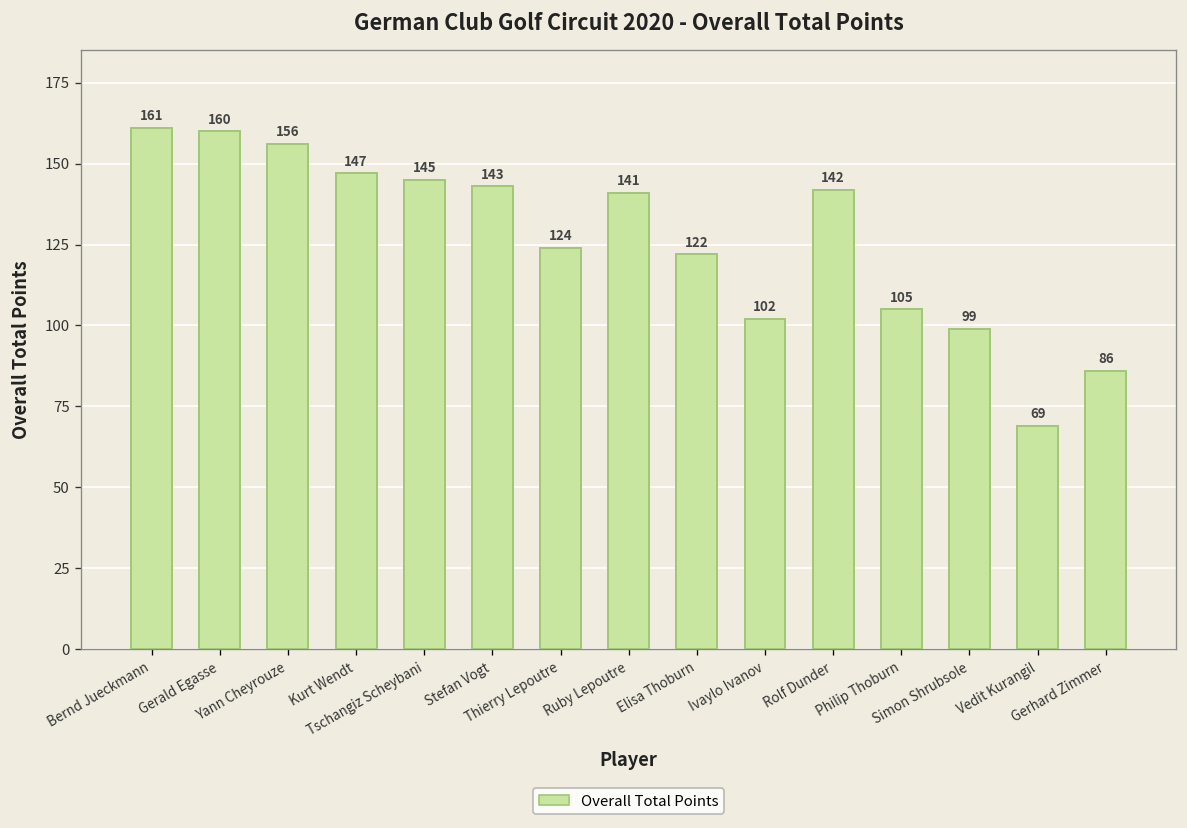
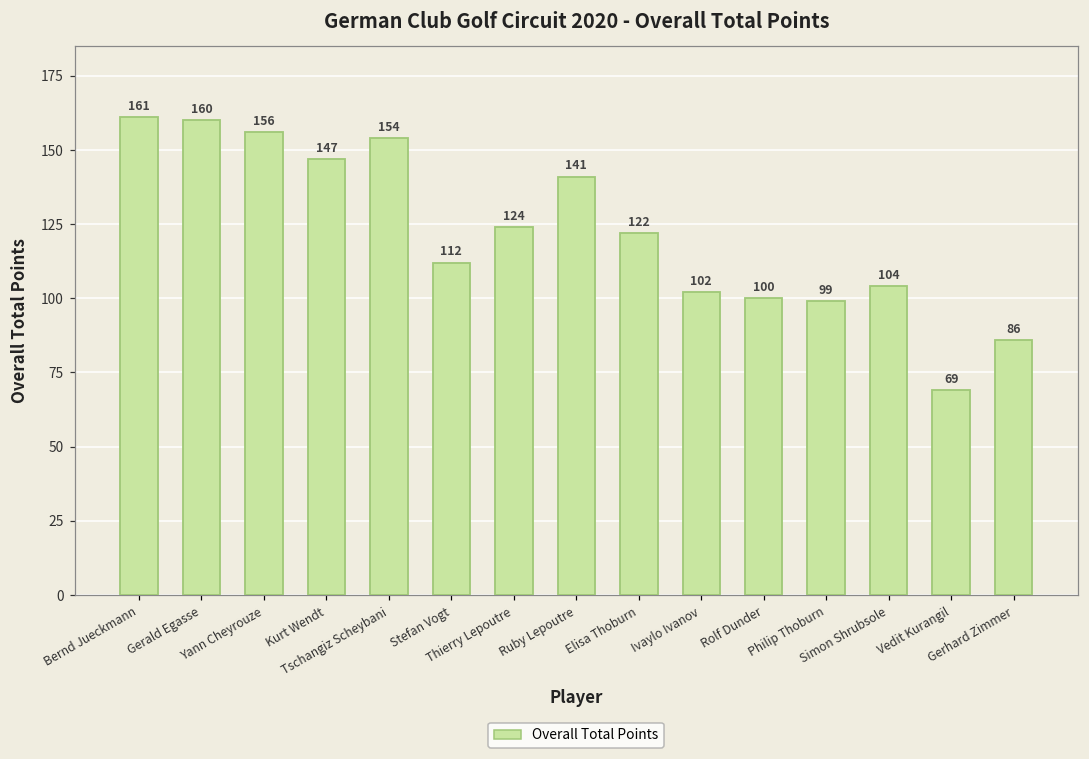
Tschangiz Scheybani: 145 -> 154
Stefan Vogt: 143 -> 112
Rolf Dunder: 142 -> 100
Philip Thoburn: 105 -> 99
Simon Shrubsole: 99 -> 104
